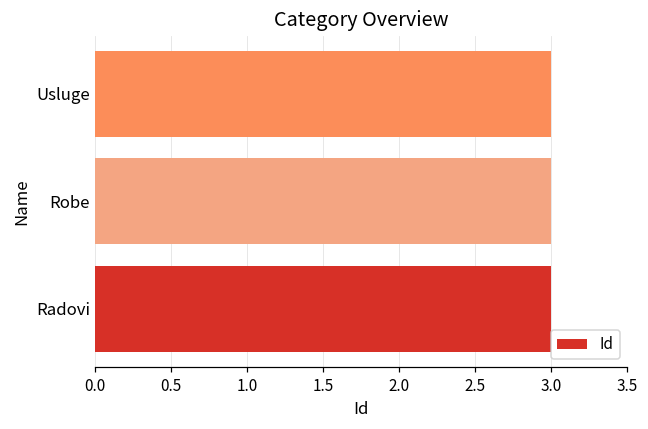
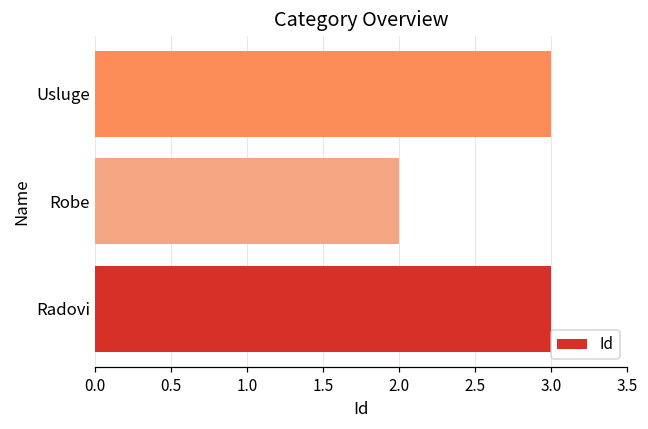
Robe: 3 -> 2
